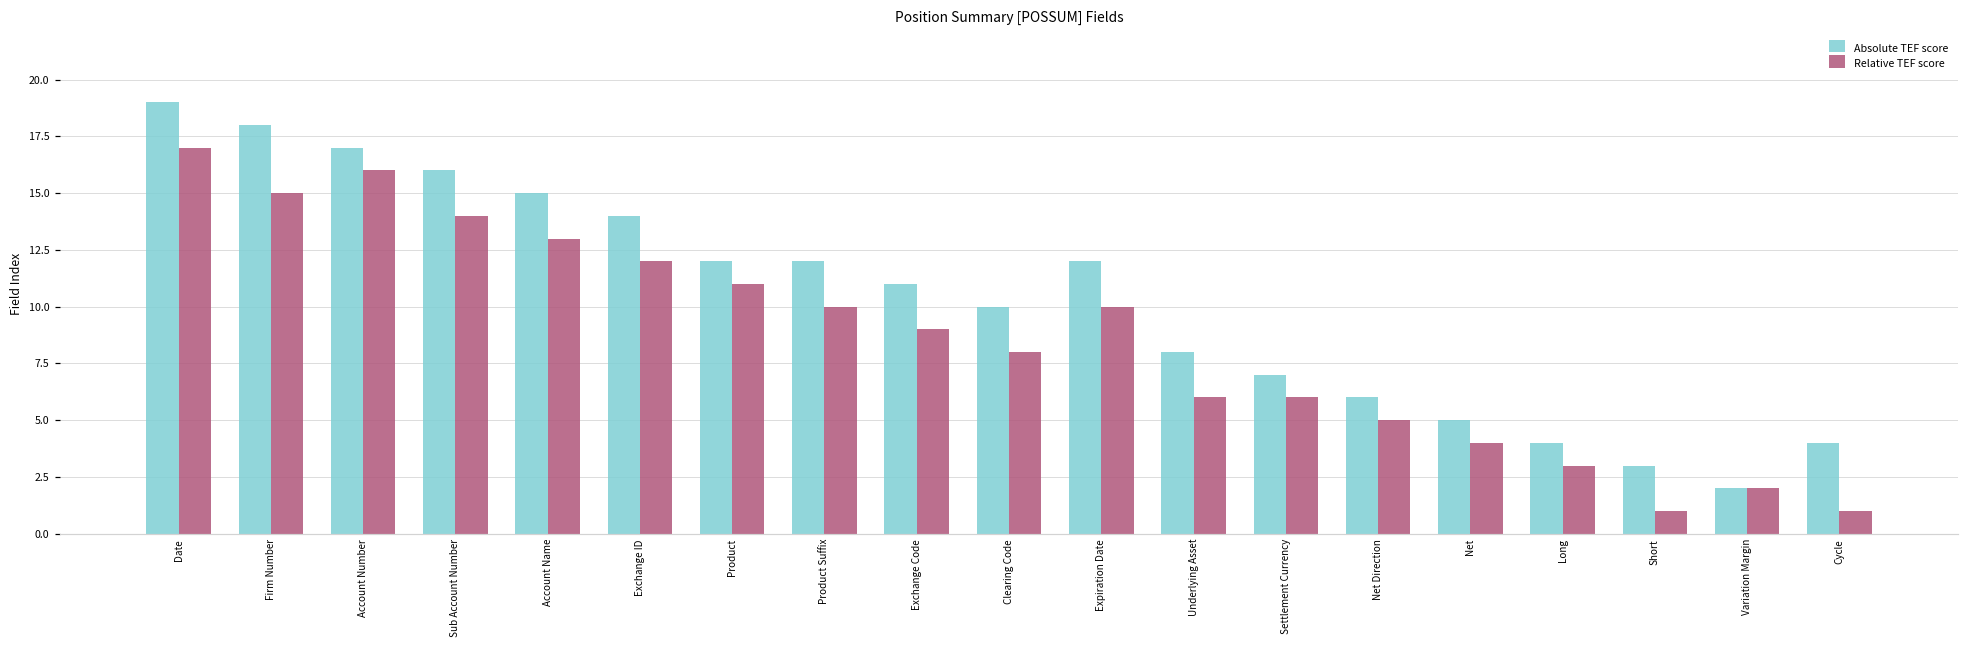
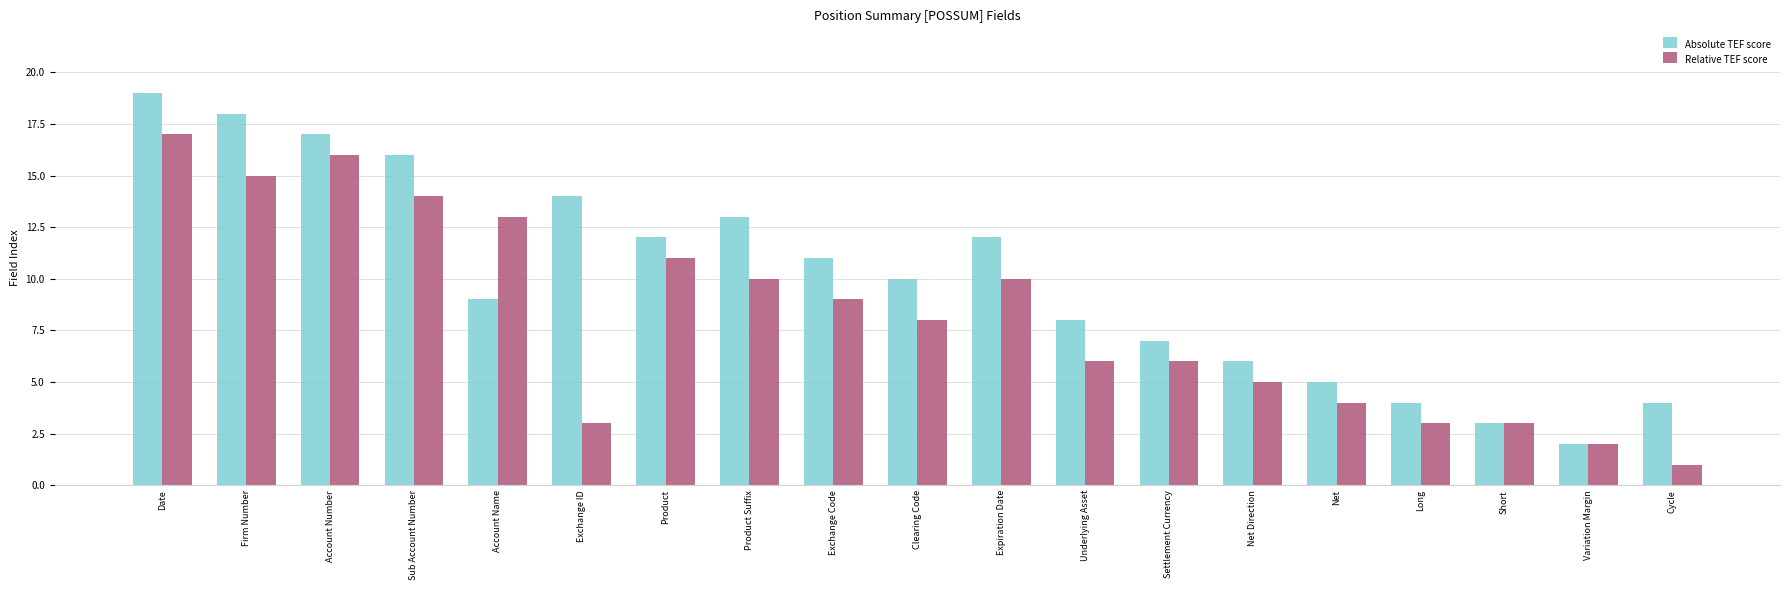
Absolute TEF score, Account Name: 15 -> 9
Relative TEF score, Exchange ID: 12 -> 3
Absolute TEF score, Product Suffix: 12 -> 13
Relative TEF score, Short: 1 -> 3
